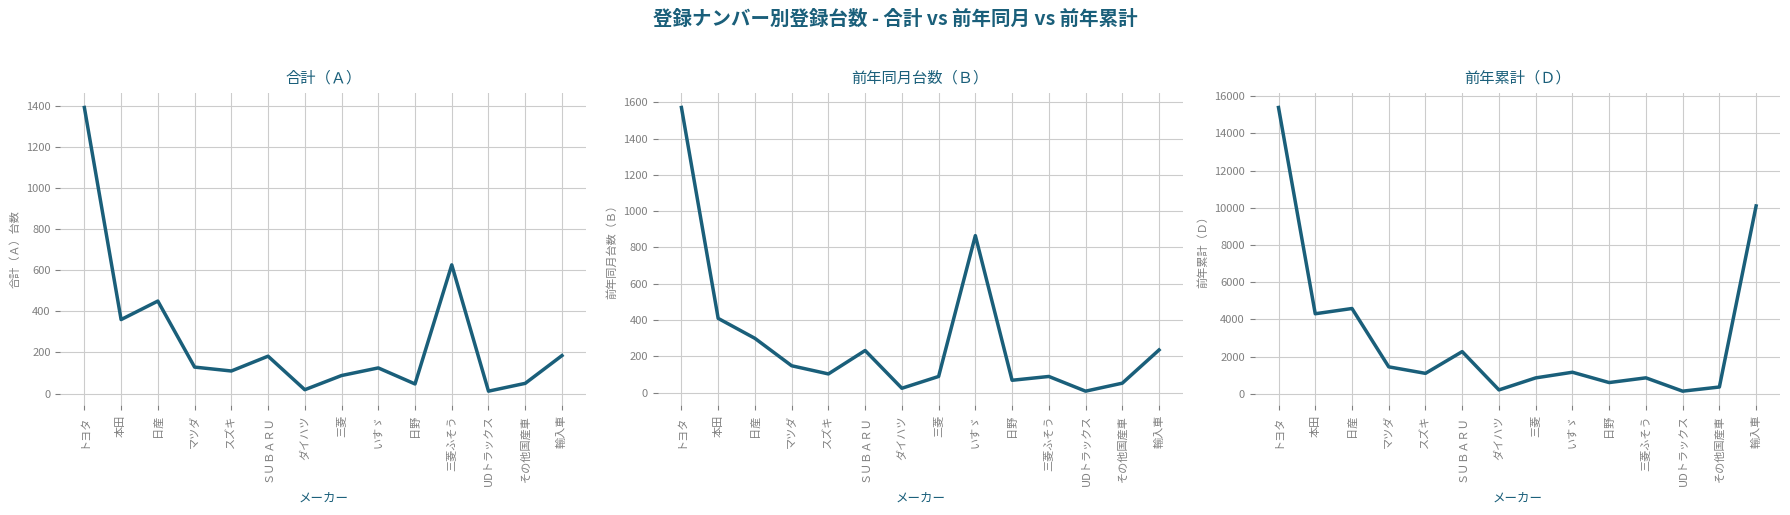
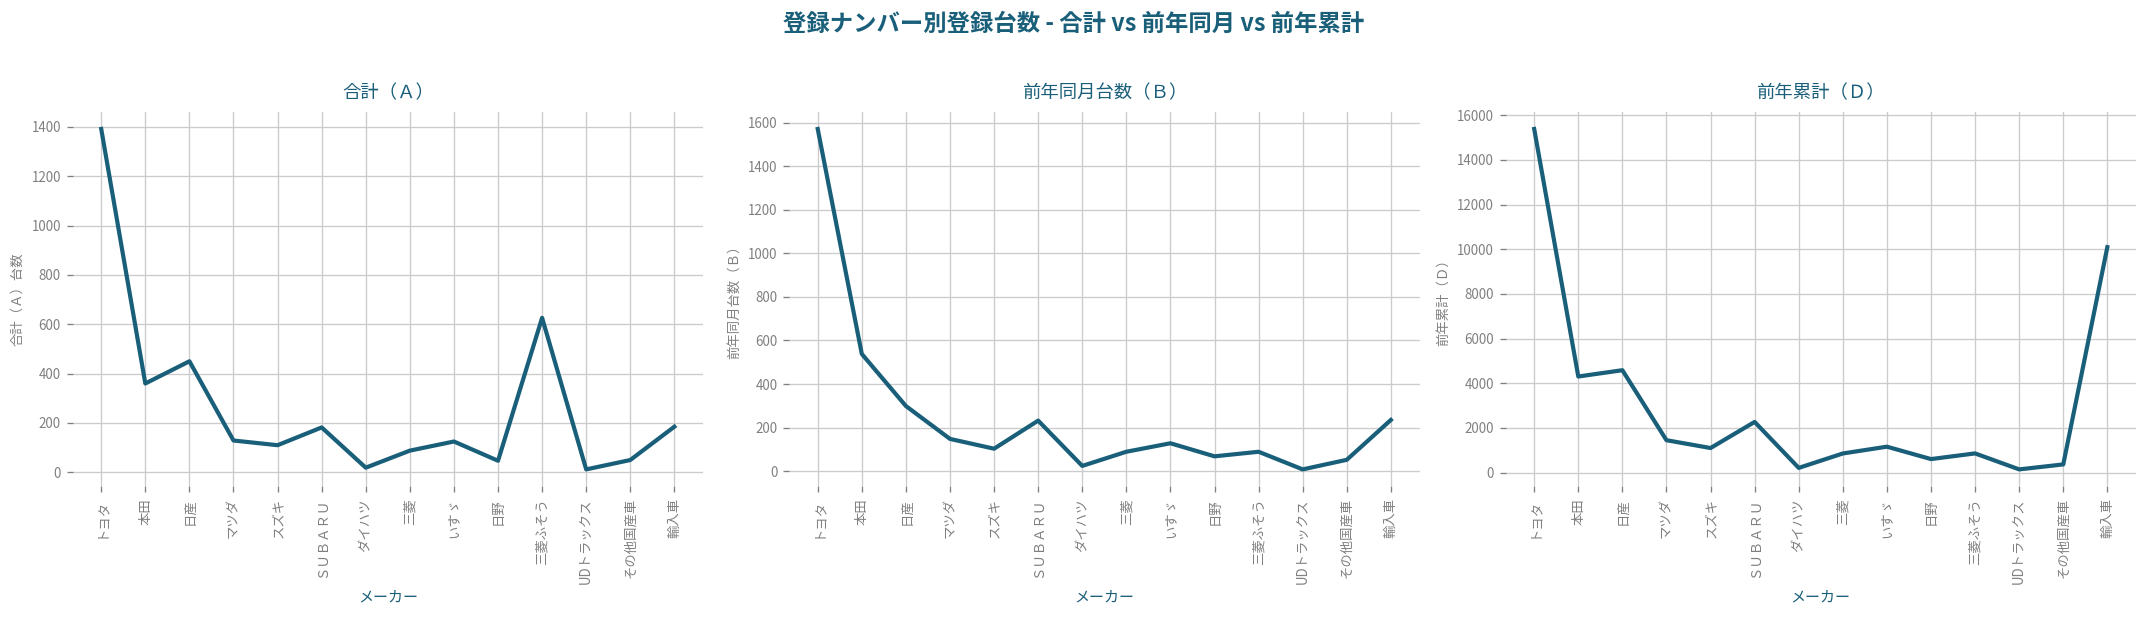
前年同月台数（Ｂ）, 本田: 410 -> 540
前年同月台数（Ｂ）, いすゞ: 870 -> 130
